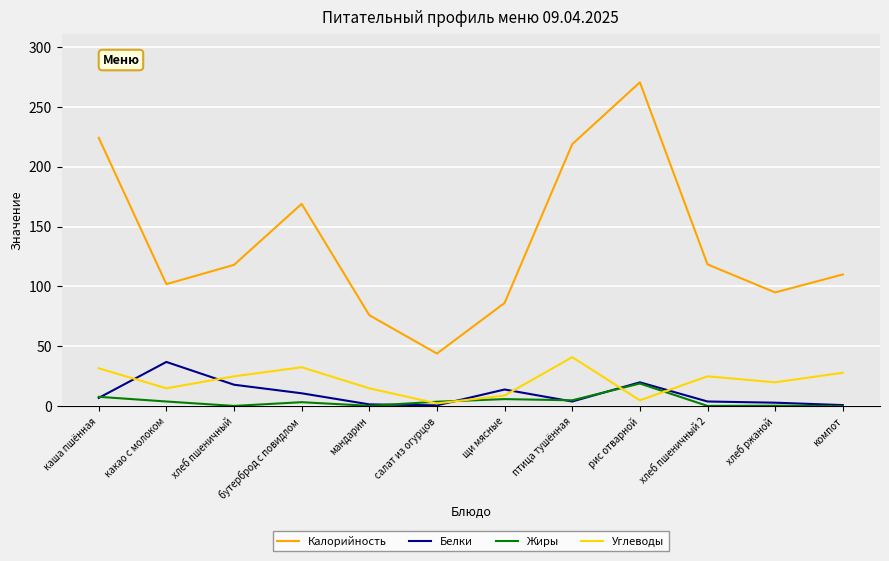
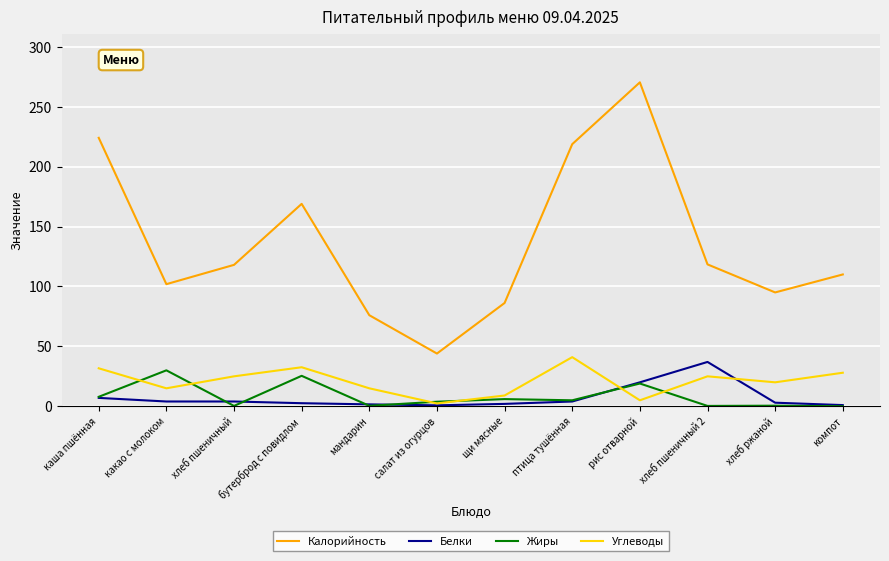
Белки, какао с молоком: 37 -> 4
Жиры, какао с молоком: 4 -> 30
Белки, хлеб пшеничный: 18 -> 4
Белки, бутерброд с повидлом: 11 -> 3
Жиры, бутерброд с повидлом: 3 -> 25
Белки, щи мясные: 14 -> 2
Белки, хлеб пшеничный 2: 4 -> 37
